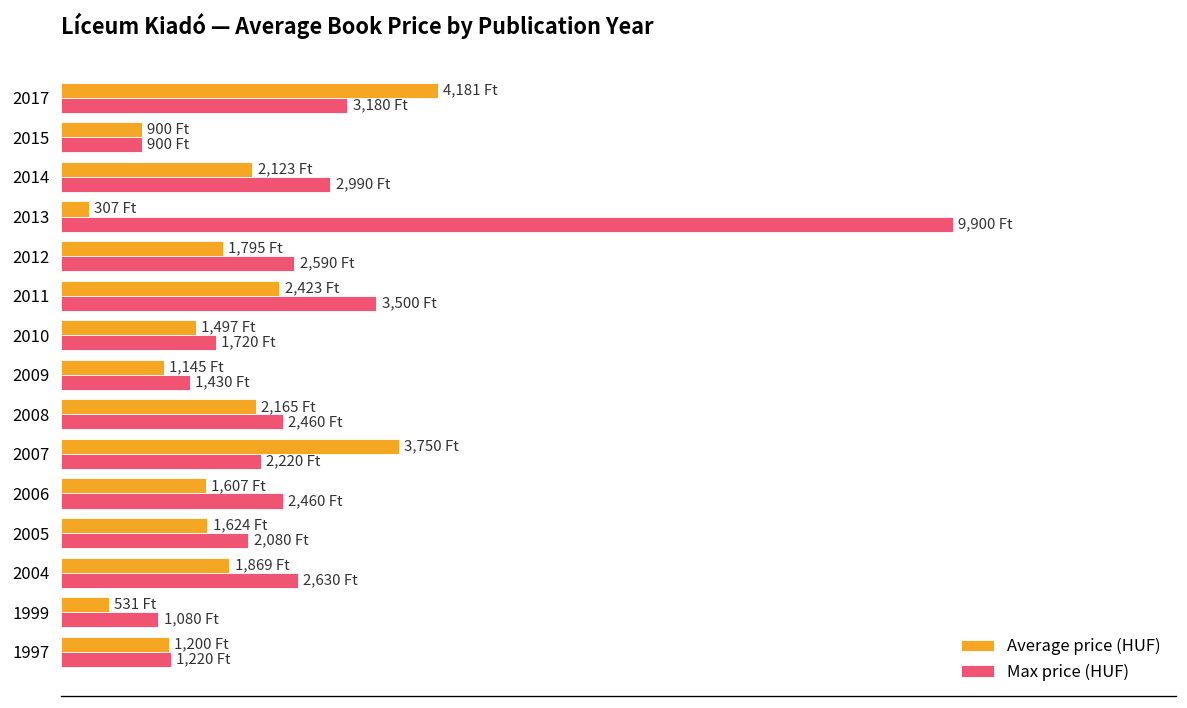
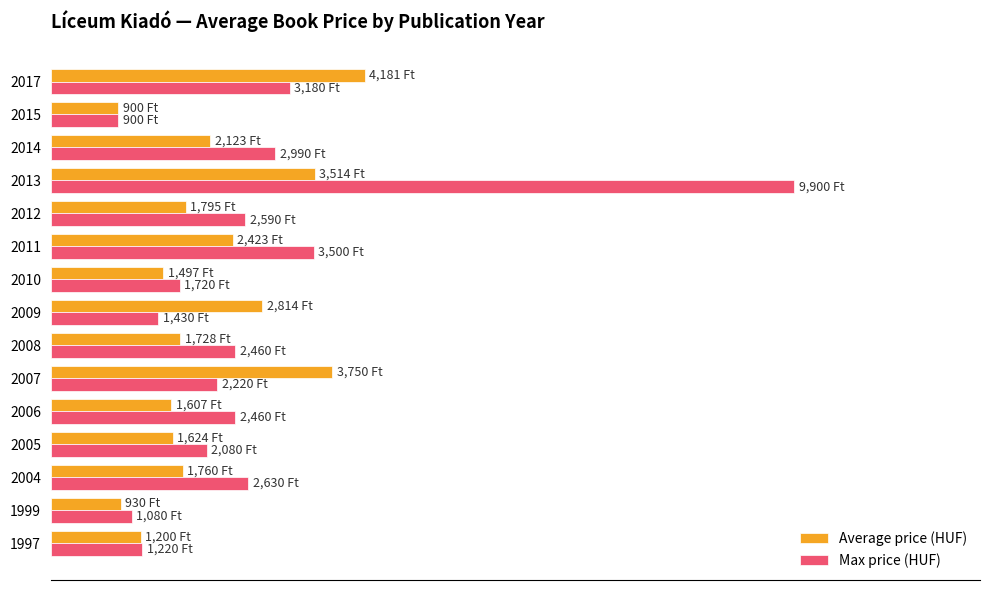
Average price (HUF), 2013: 307 -> 3,514
Average price (HUF), 2009: 1,145 -> 2,814
Average price (HUF), 2008: 2,165 -> 1,728
Average price (HUF), 2004: 1,869 -> 1,760
Average price (HUF), 1999: 531 -> 930
